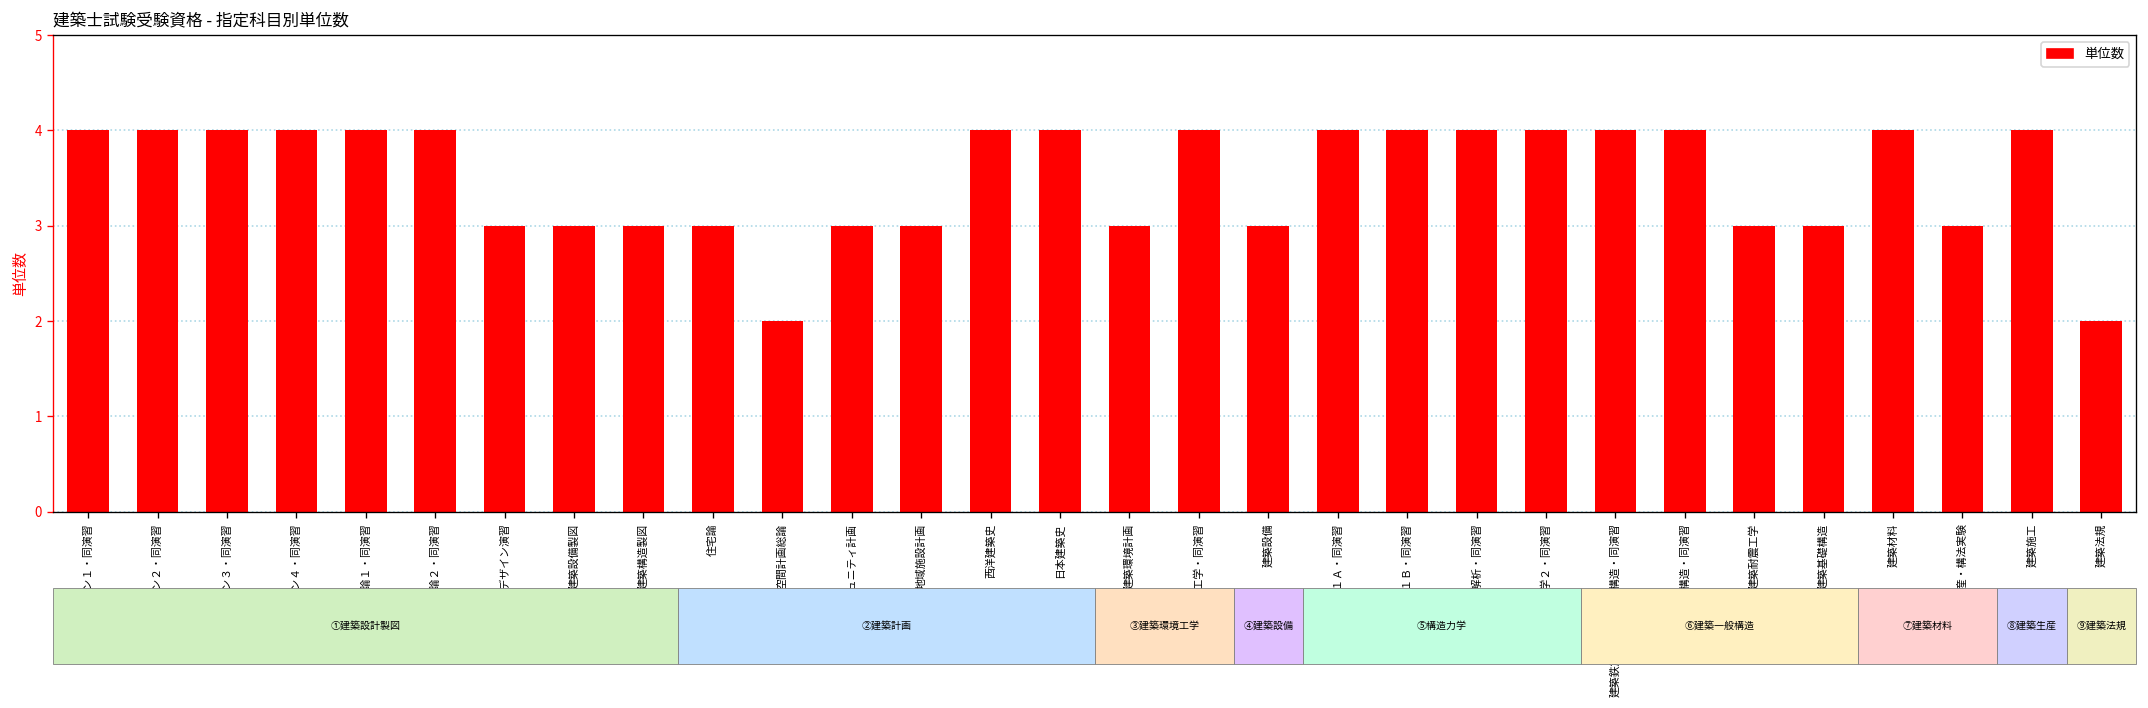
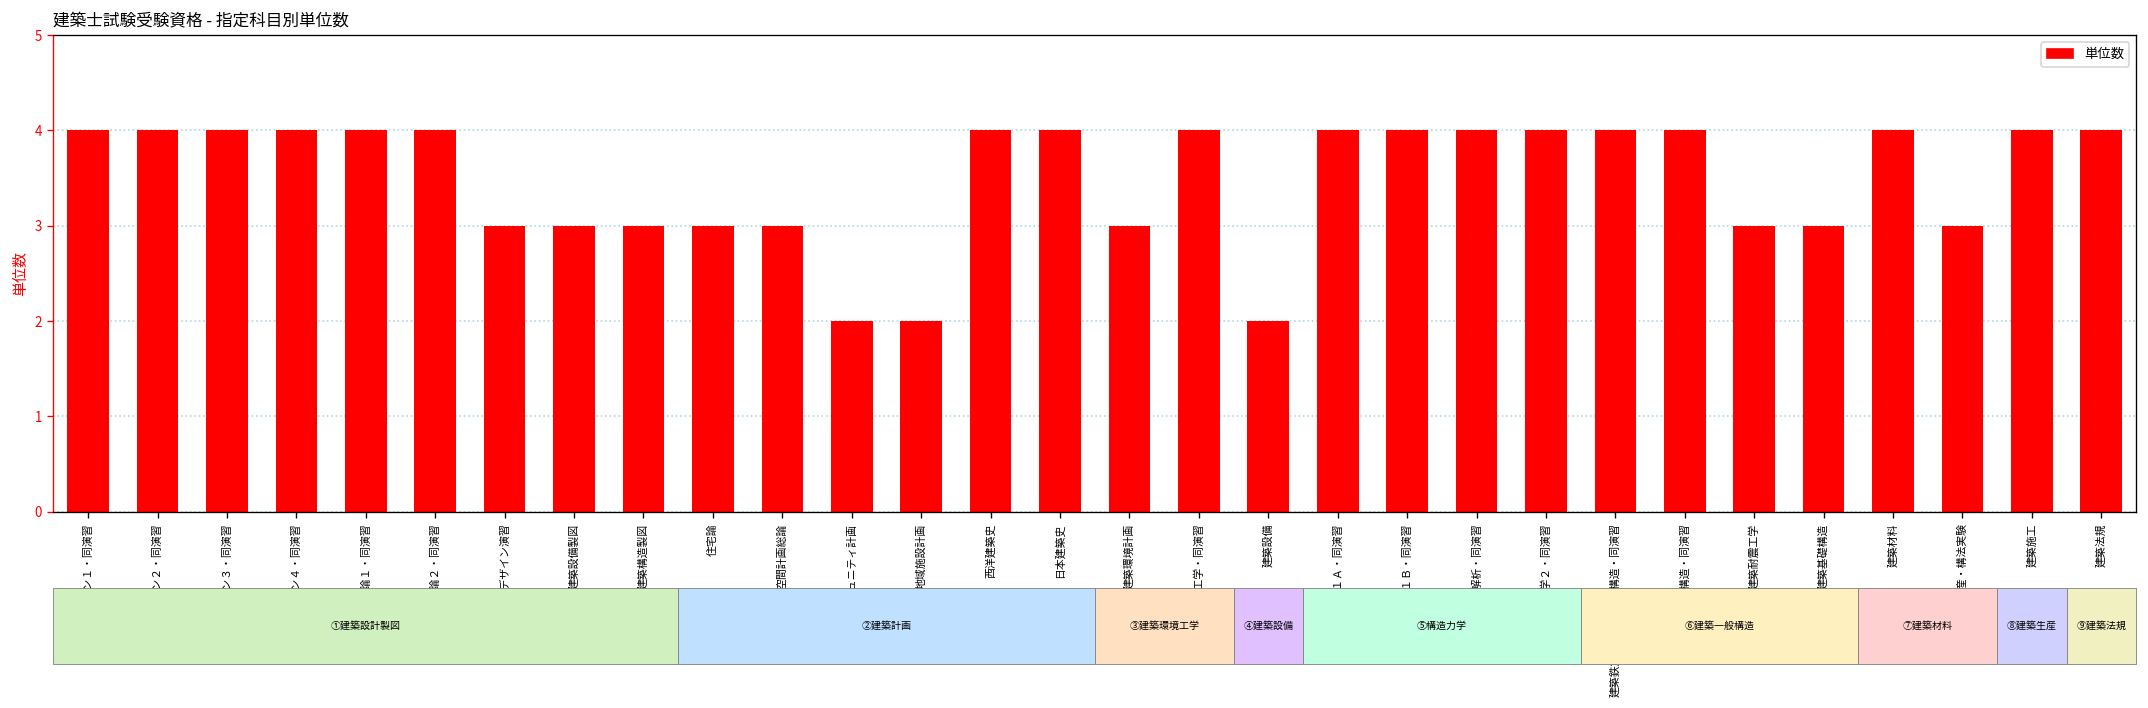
空間計画総論: 2 -> 3
コミュニティ計画: 3 -> 2
地域施設計画: 3 -> 2
建築設備: 3 -> 2
建築法規: 2 -> 4
